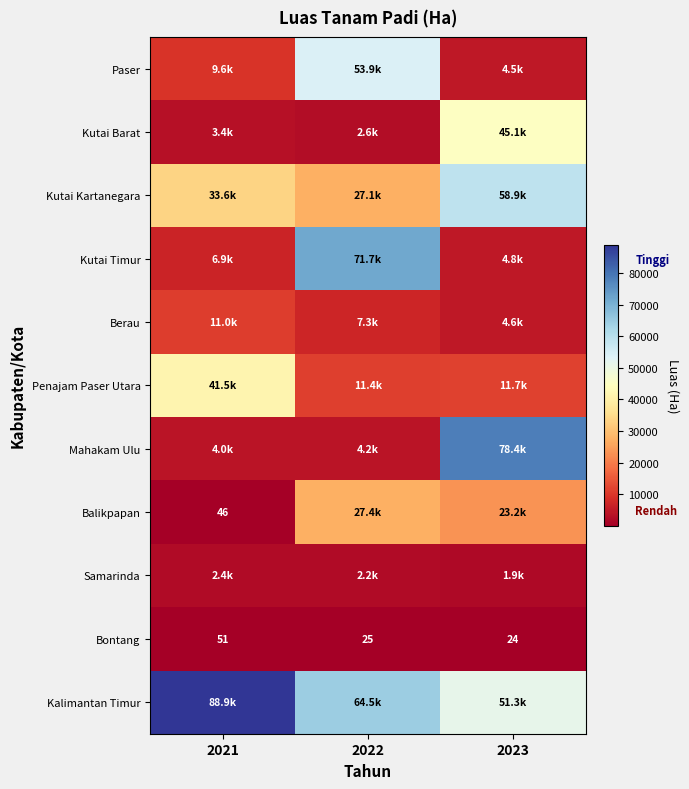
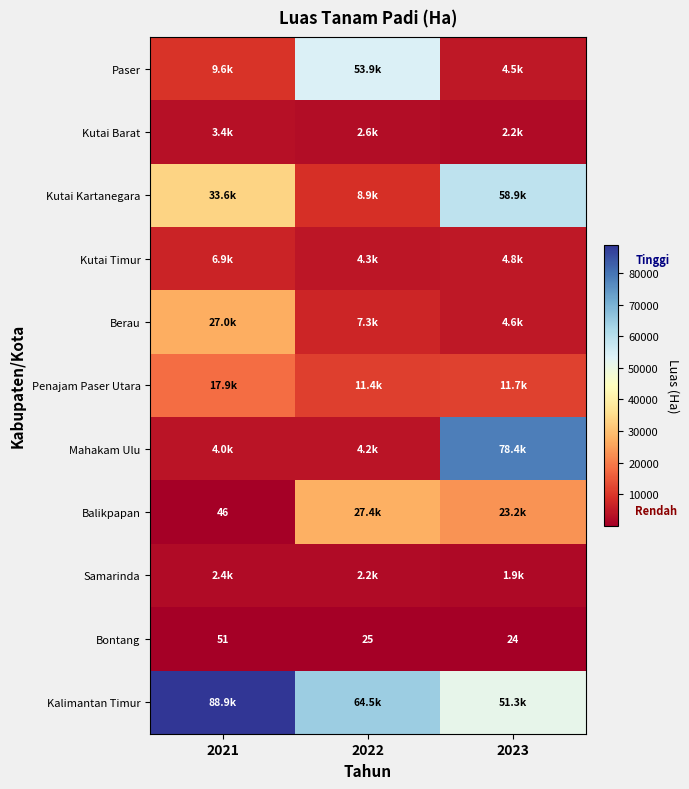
Kutai Barat, 2023: 45.1k -> 2.2k
Kutai Kartanegara, 2022: 27.1k -> 8.9k
Kutai Timur, 2022: 71.7k -> 4.3k
Berau, 2021: 11.0k -> 27.0k
Penajam Paser Utara, 2021: 41.5k -> 17.9k
